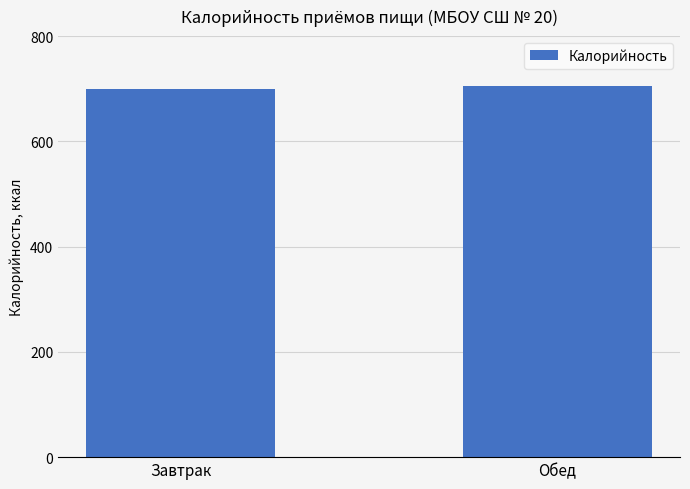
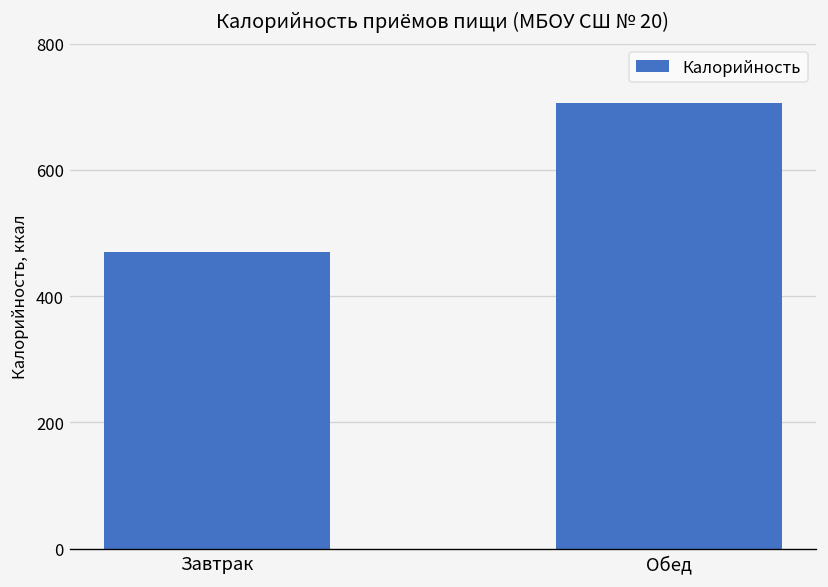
Завтрак: 700 -> 470
